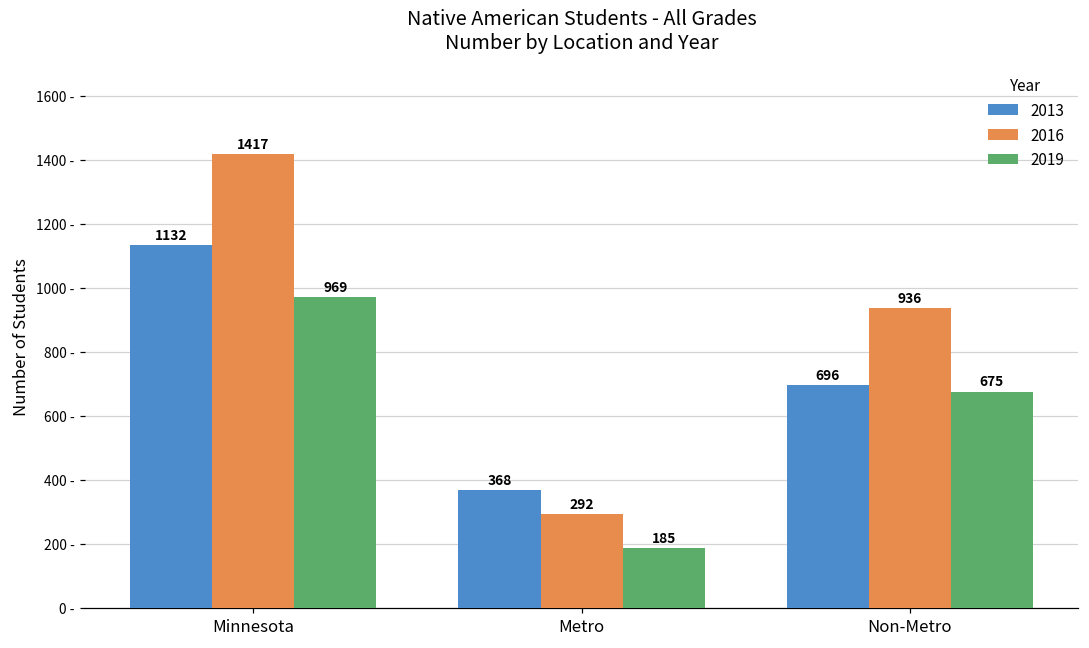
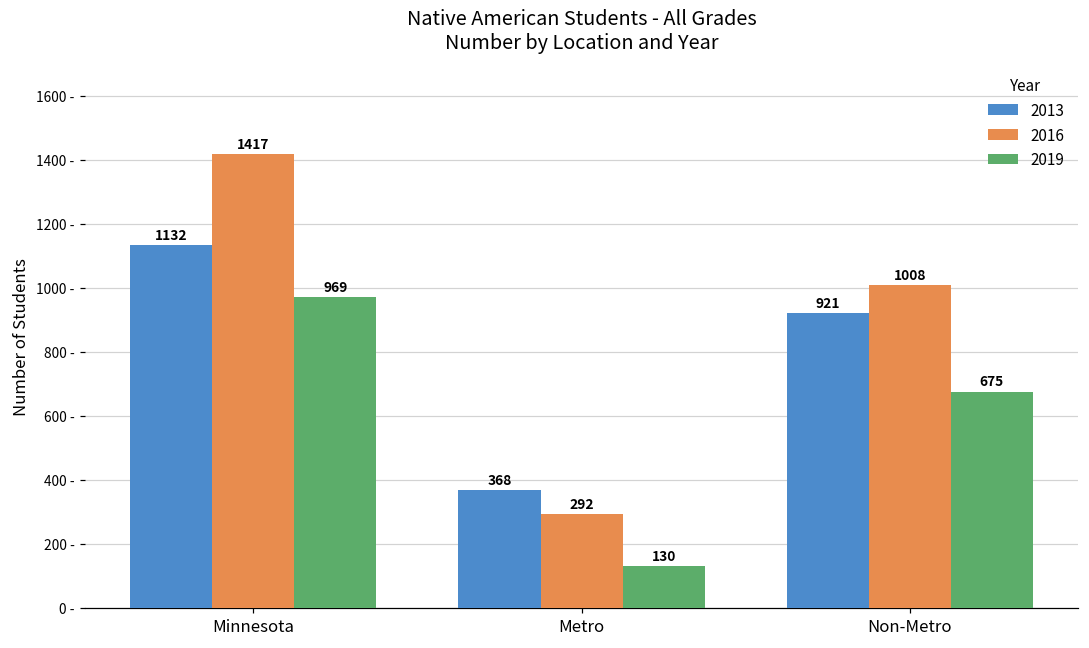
2019, Metro: 185 -> 130
2013, Non-Metro: 696 -> 921
2016, Non-Metro: 936 -> 1008
